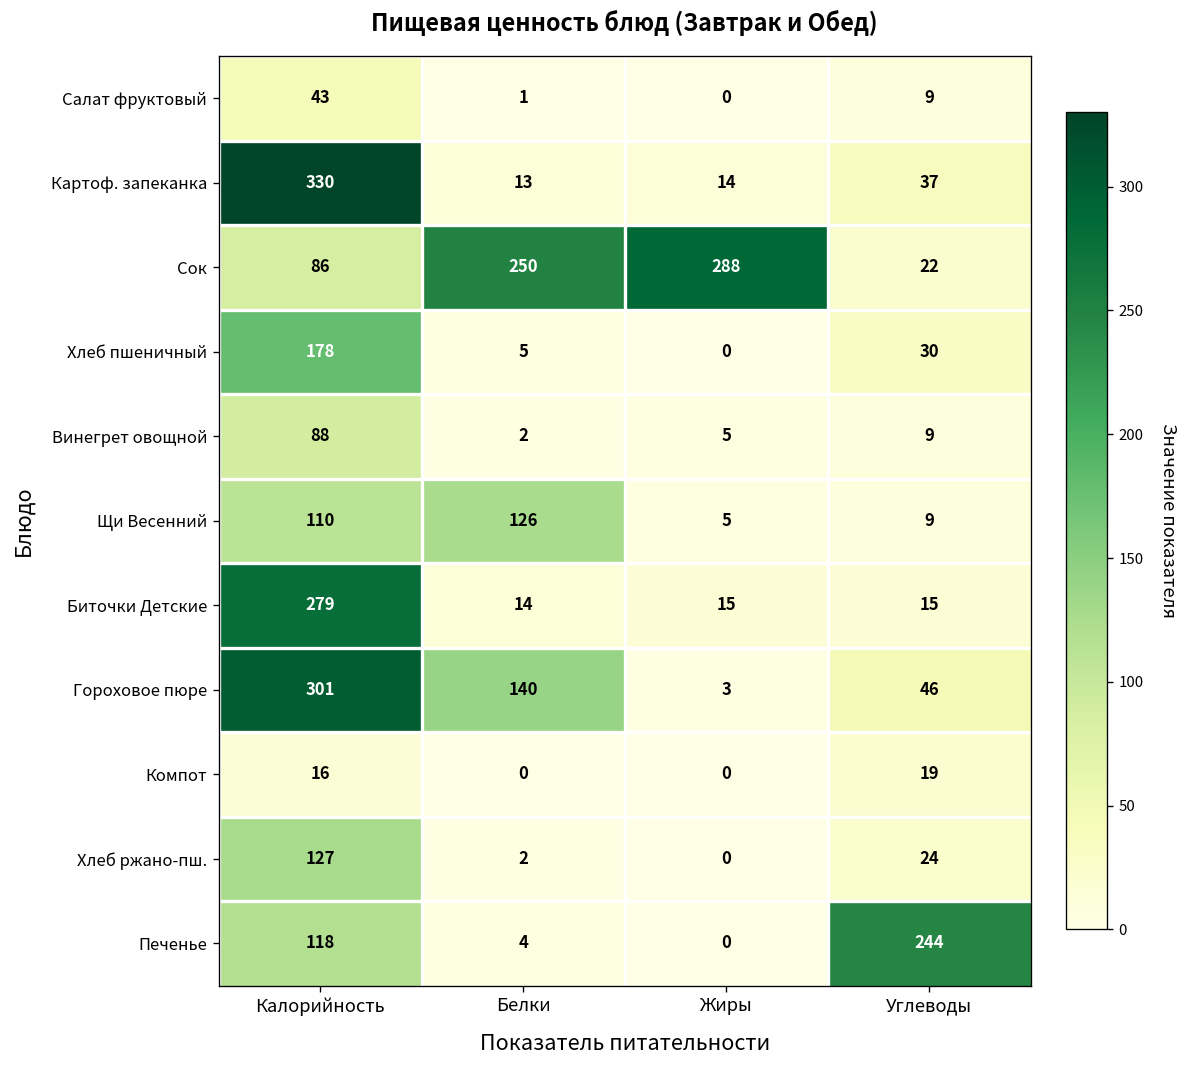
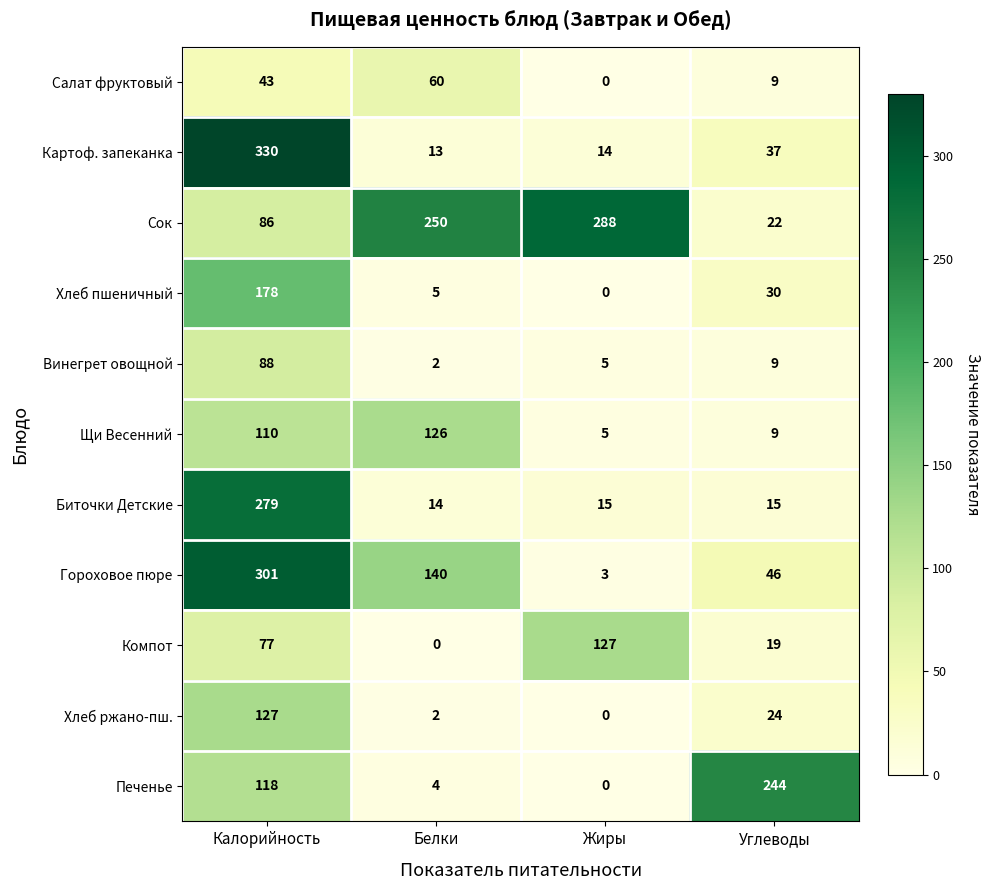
Салат фруктовый, Белки: 1 -> 60
Компот, Калорийность: 16 -> 77
Компот, Жиры: 0 -> 127
